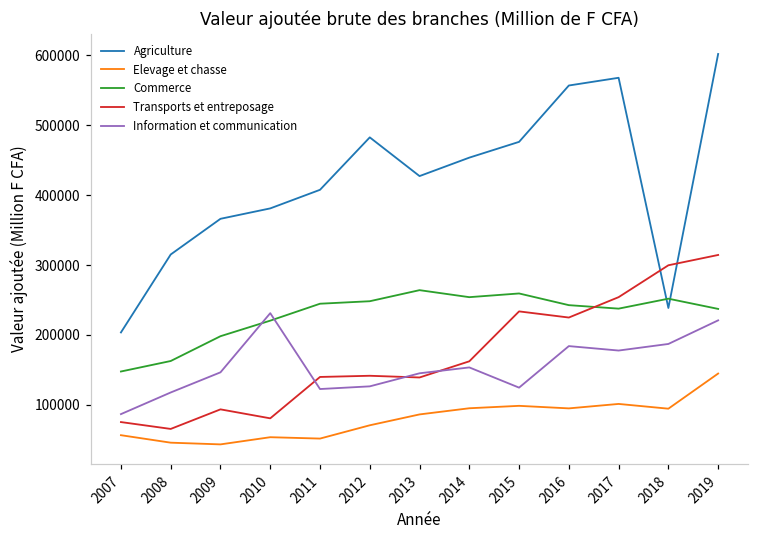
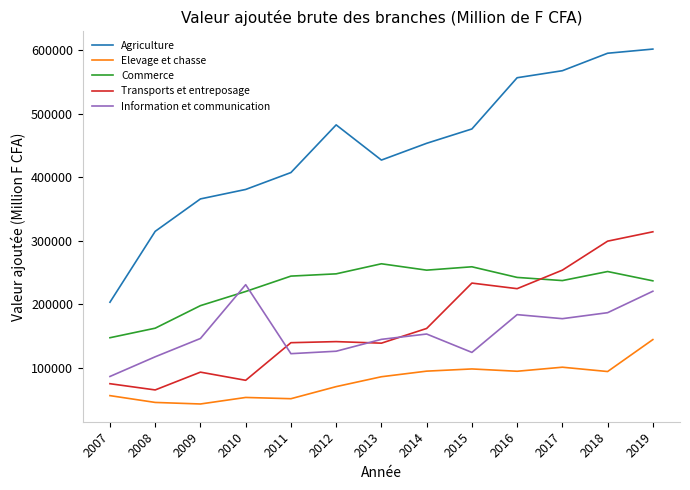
Agriculture, 2018: 240000 -> 600000
